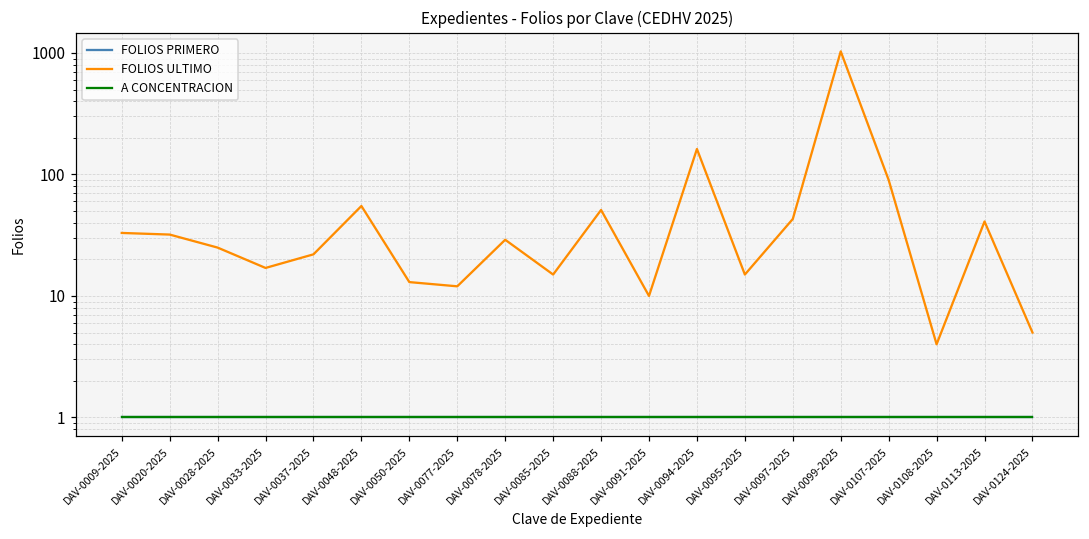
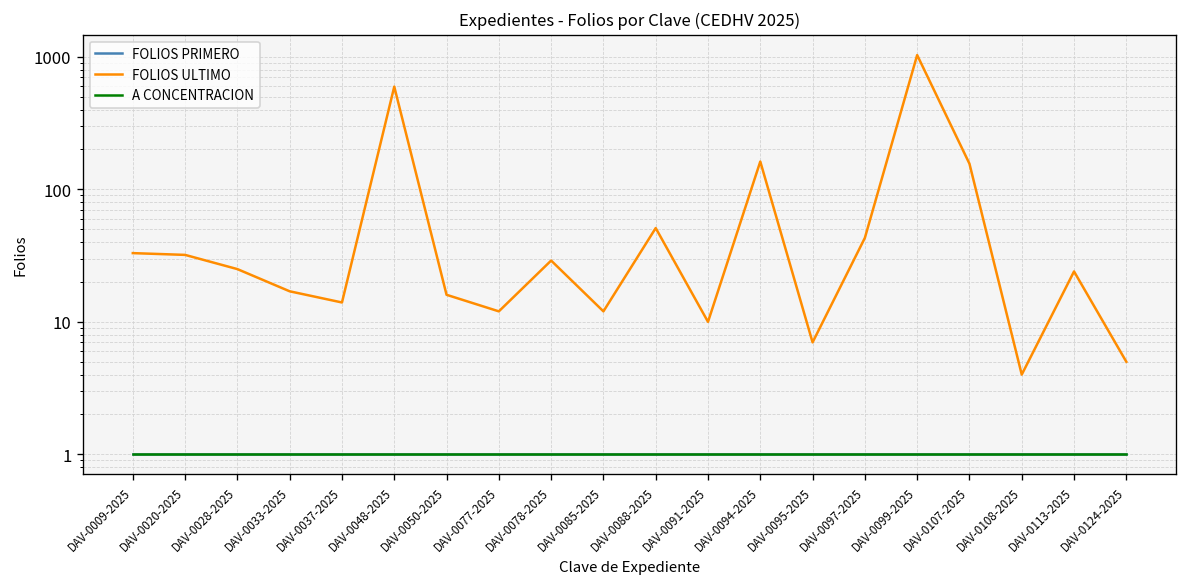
FOLIOS ULTIMO, DAV-0037-2025: 22 -> 14
FOLIOS ULTIMO, DAV-0048-2025: 60 -> 600
FOLIOS ULTIMO, DAV-0050-2025: 13 -> 16
FOLIOS ULTIMO, DAV-0085-2025: 15 -> 12
FOLIOS ULTIMO, DAV-0095-2025: 15 -> 7
FOLIOS ULTIMO, DAV-0107-2025: 90 -> 160
FOLIOS ULTIMO, DAV-0113-2025: 41 -> 24
